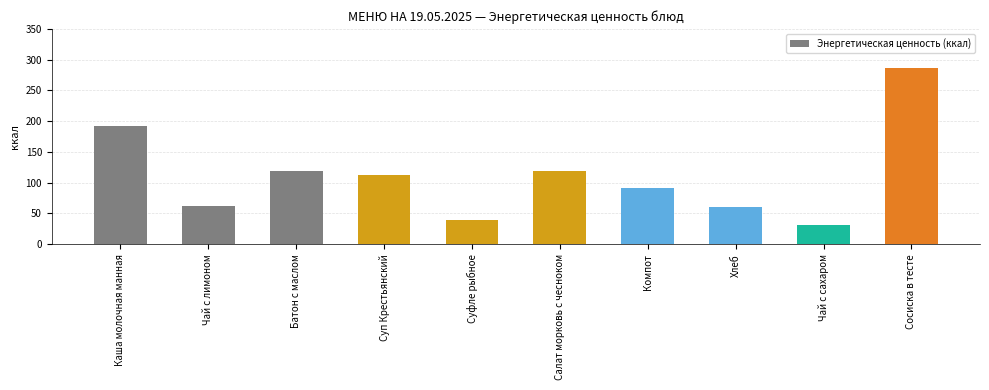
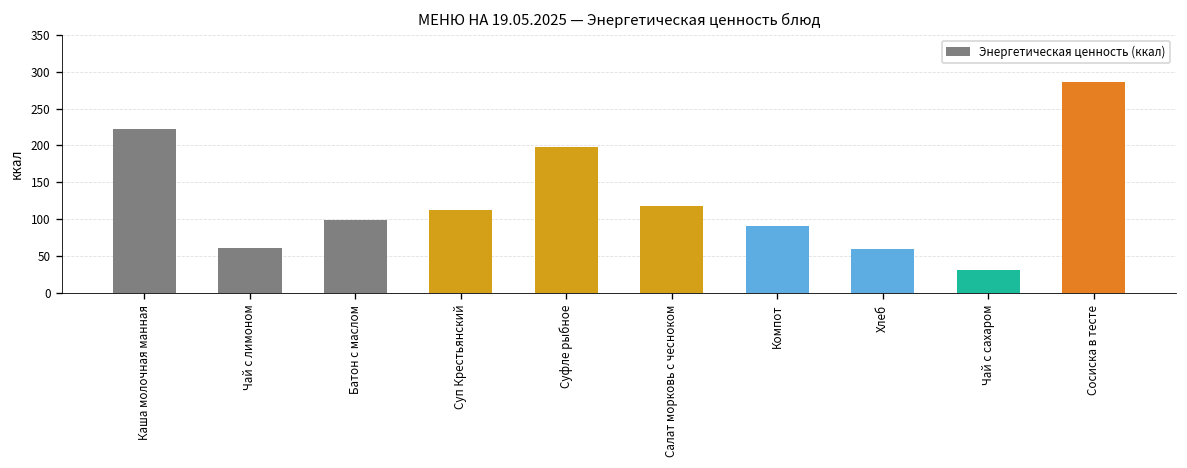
Каша молочная манная: 190 -> 220
Батон с маслом: 120 -> 100
Суфле рыбное: 40 -> 200
